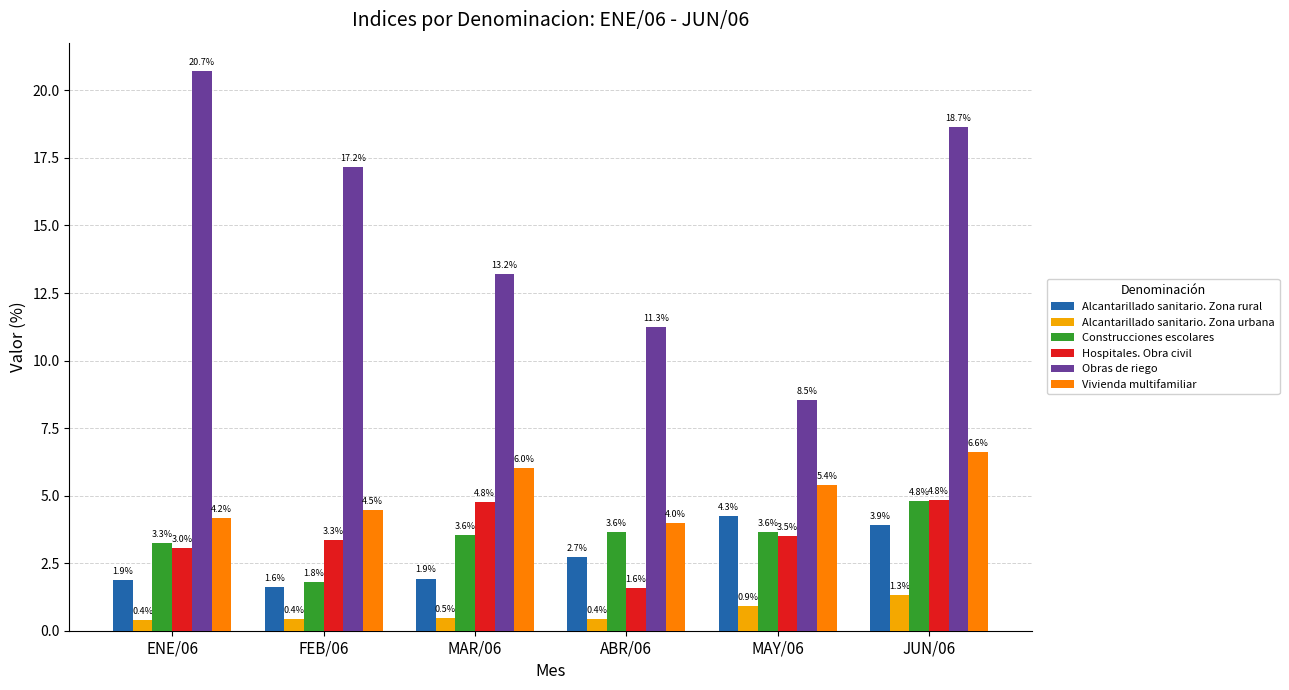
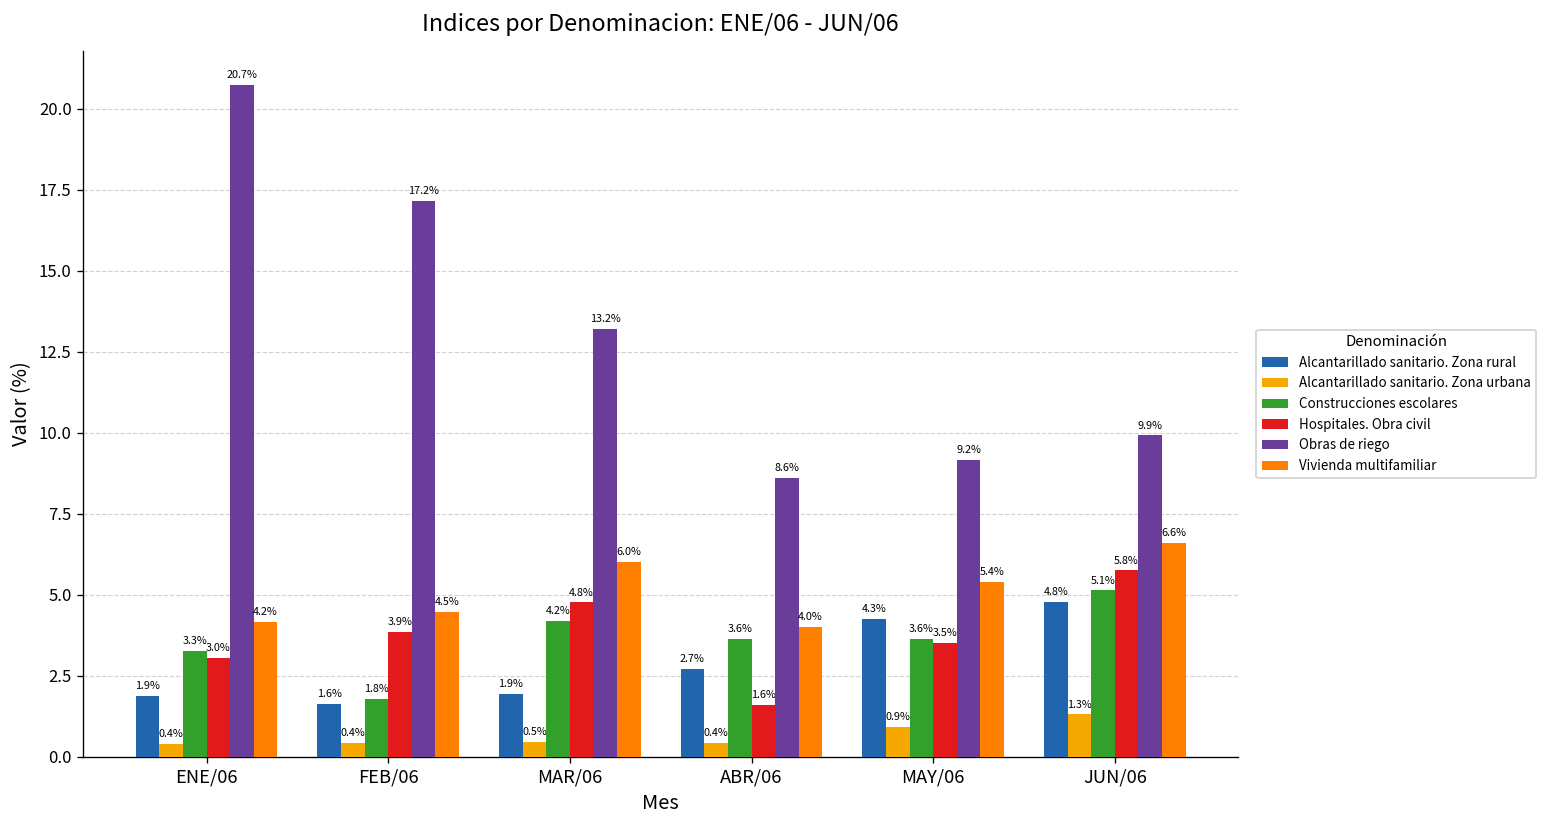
Hospitales. Obra civil, FEB/06: 3.3% -> 3.9%
Construcciones escolares, MAR/06: 3.6% -> 4.2%
Obras de riego, ABR/06: 11.3% -> 8.6%
Obras de riego, MAY/06: 8.5% -> 9.2%
Alcantarillado sanitario. Zona rural, JUN/06: 3.9% -> 4.8%
Construcciones escolares, JUN/06: 4.8% -> 5.1%
Hospitales. Obra civil, JUN/06: 4.8% -> 5.8%
Obras de riego, JUN/06: 18.7% -> 9.9%
